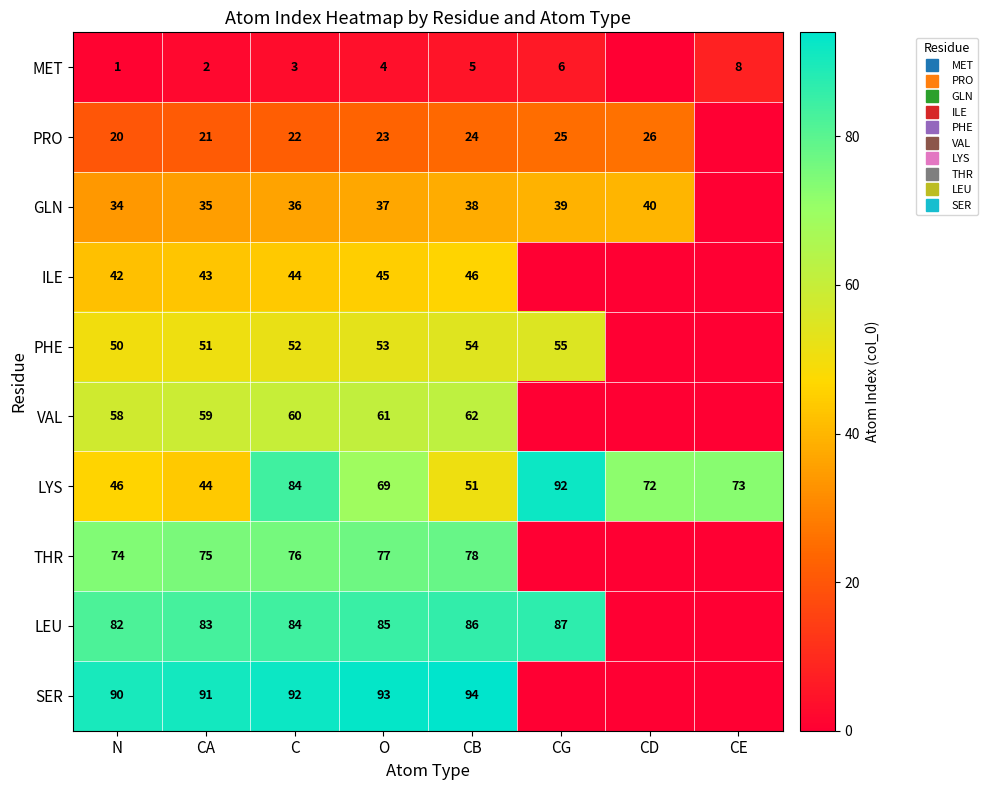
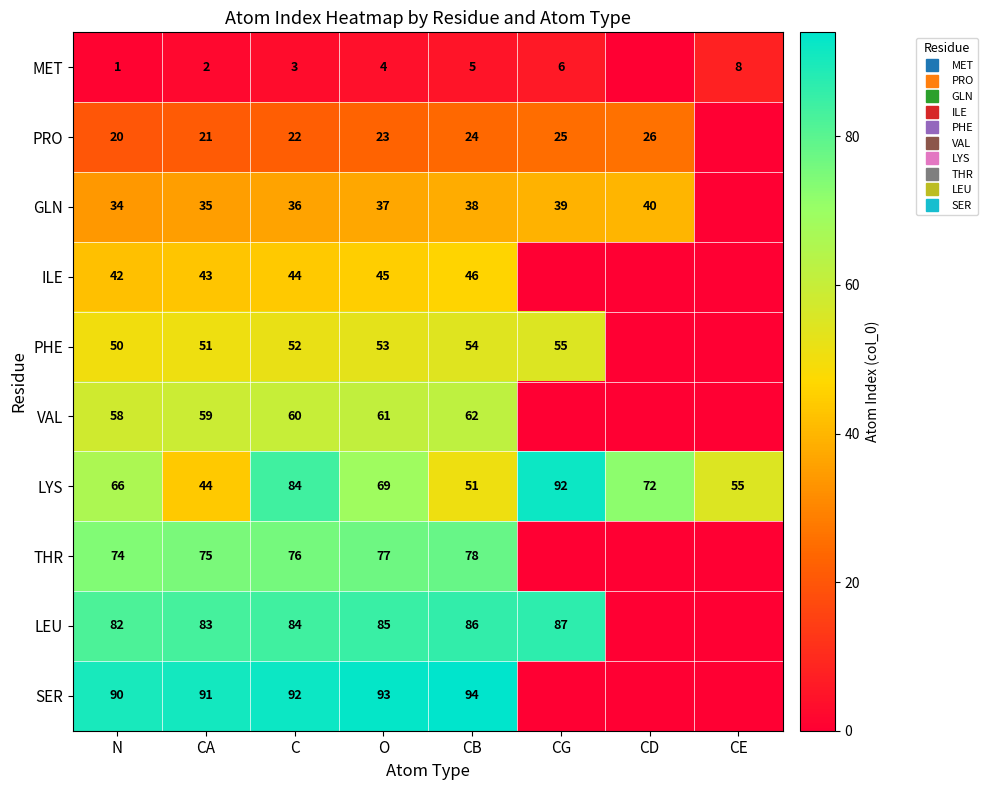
LYS, N: 46 -> 66
LYS, CE: 73 -> 55
